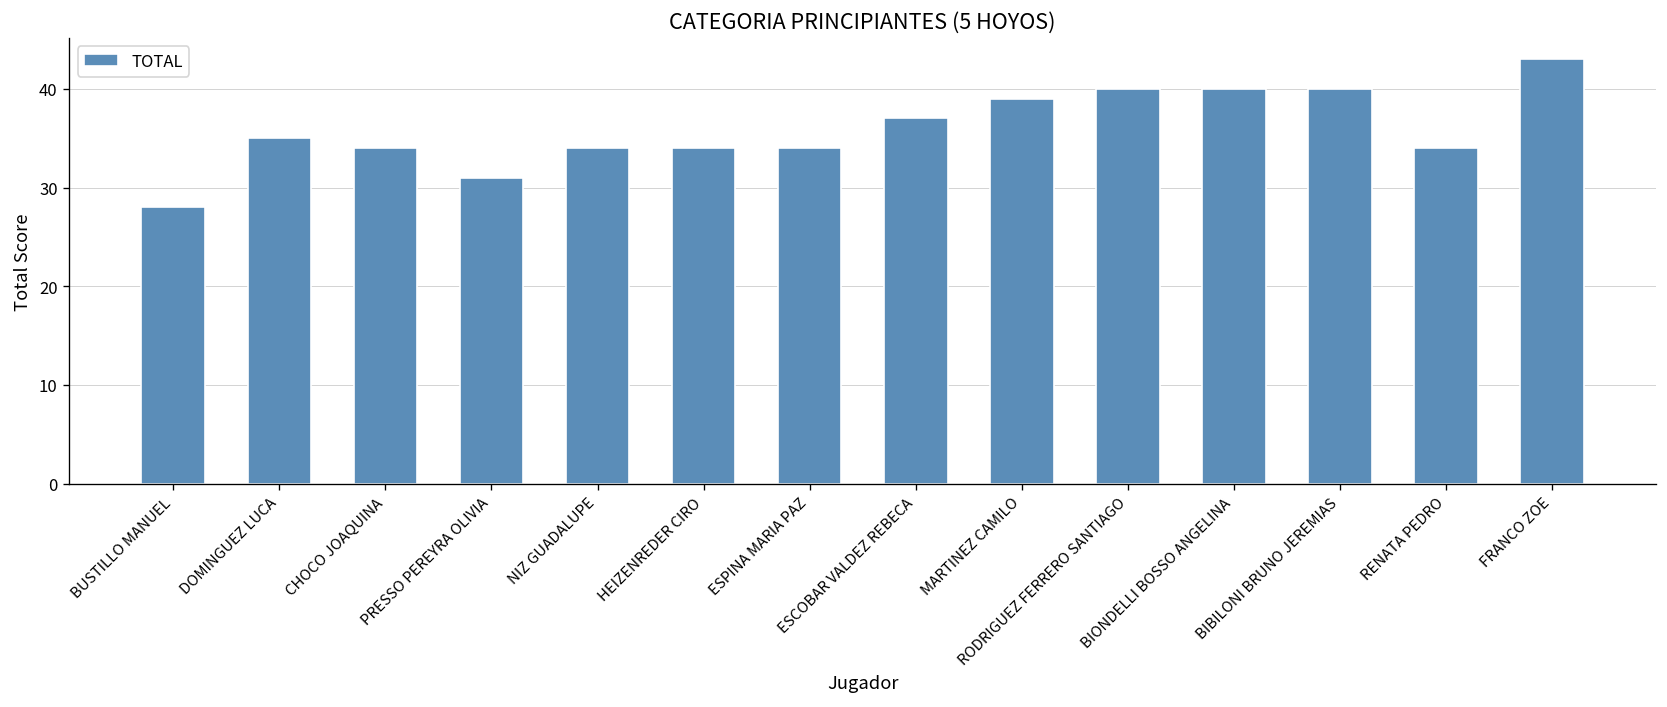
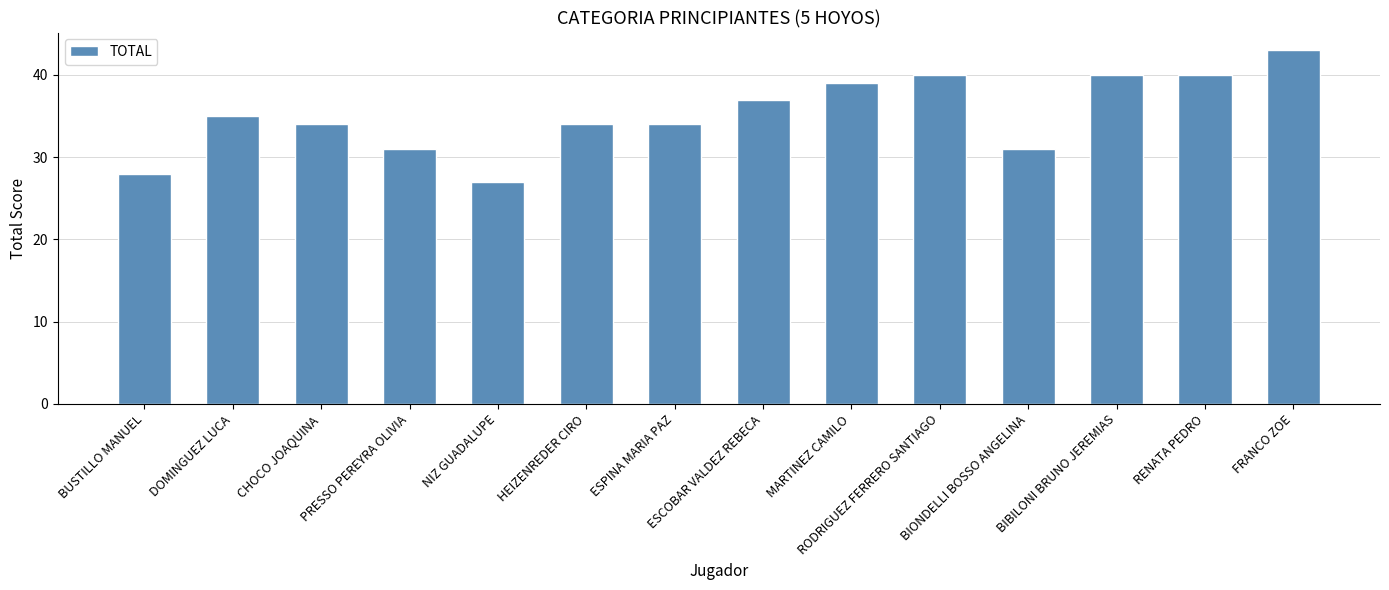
NIZ GUADALUPE: 34 -> 27
BIONDELLI BOSSO ANGELINA: 40 -> 31
RENATA PEDRO: 34 -> 40
